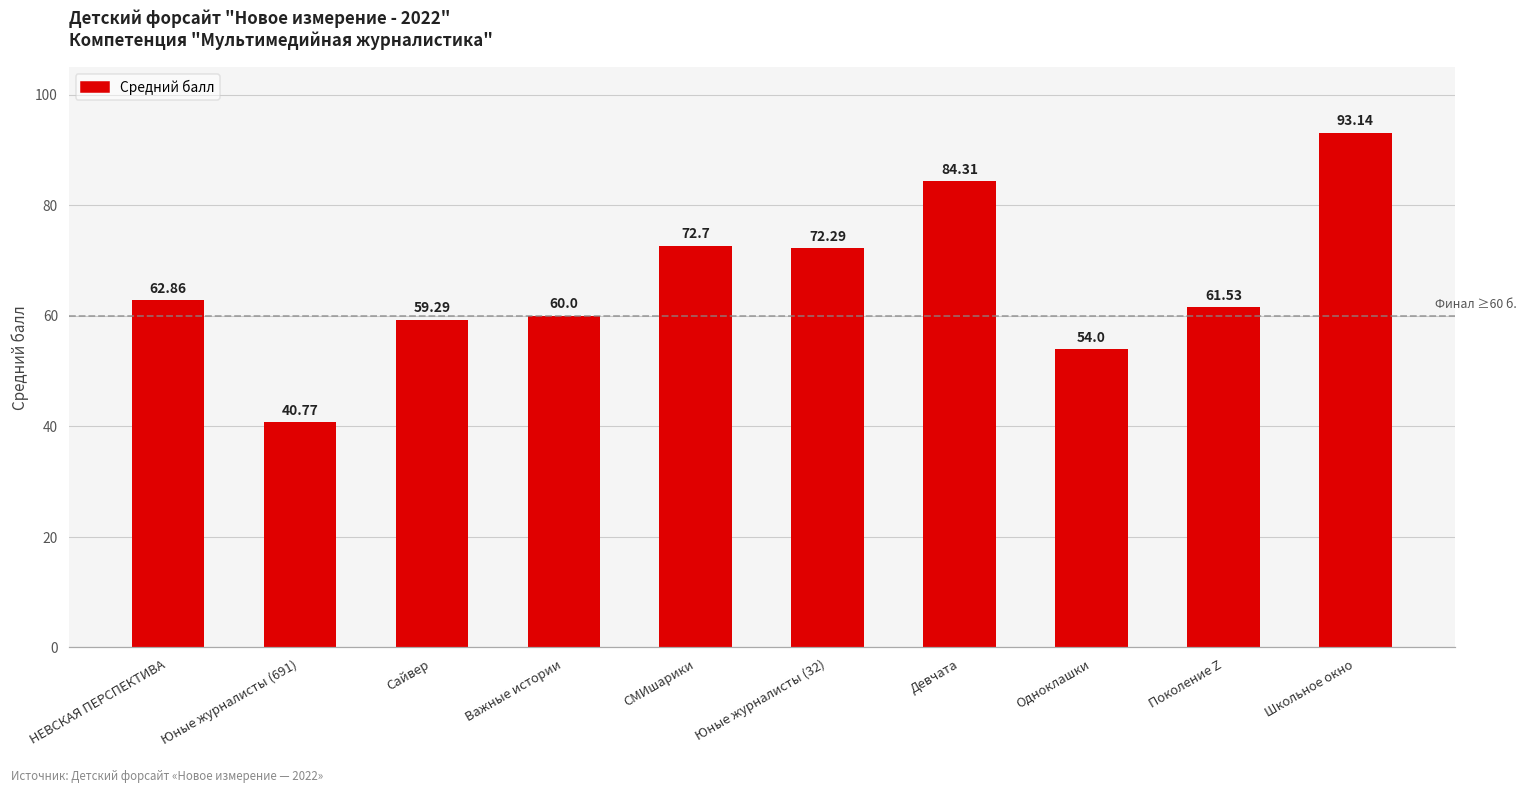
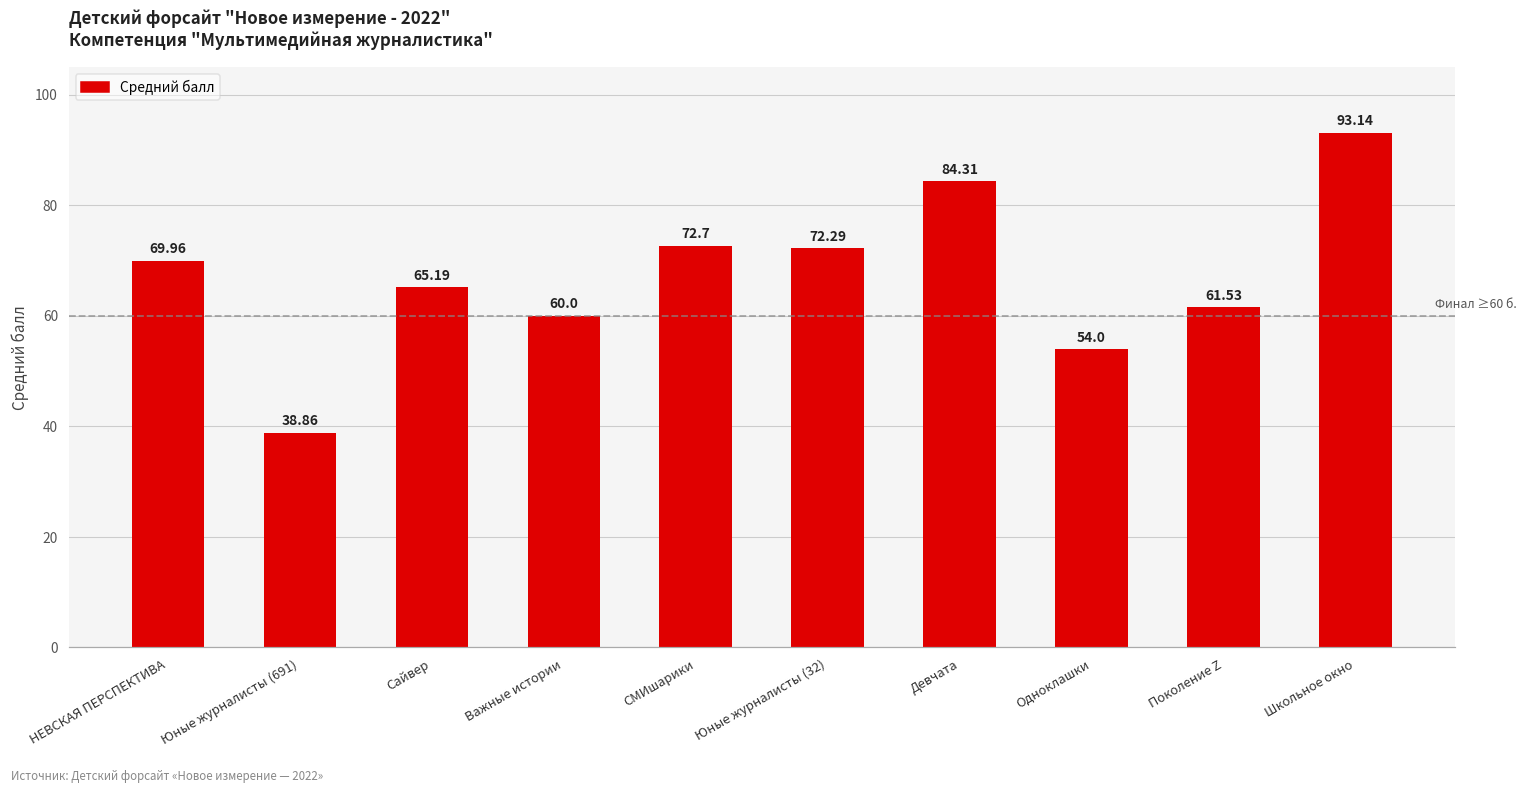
НЕВСКАЯ ПЕРСПЕКТИВА: 62.86 -> 69.96
Юные журналисты (691): 40.77 -> 38.86
Сайвер: 59.29 -> 65.19
